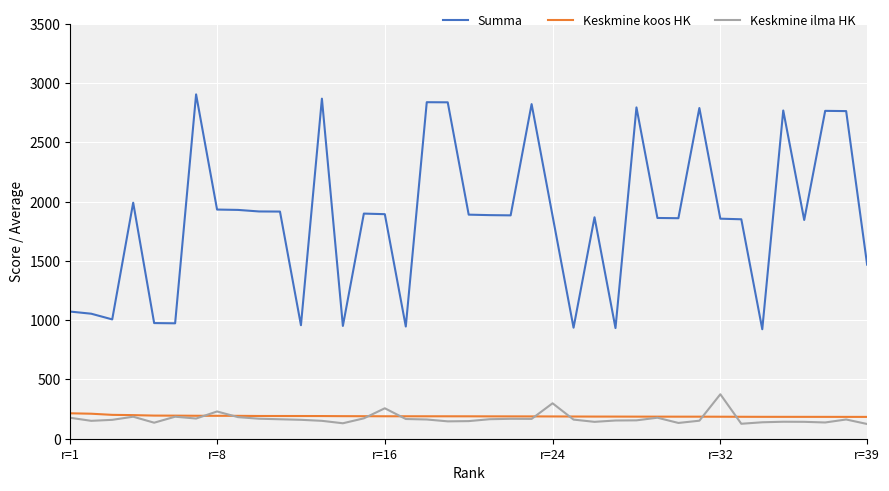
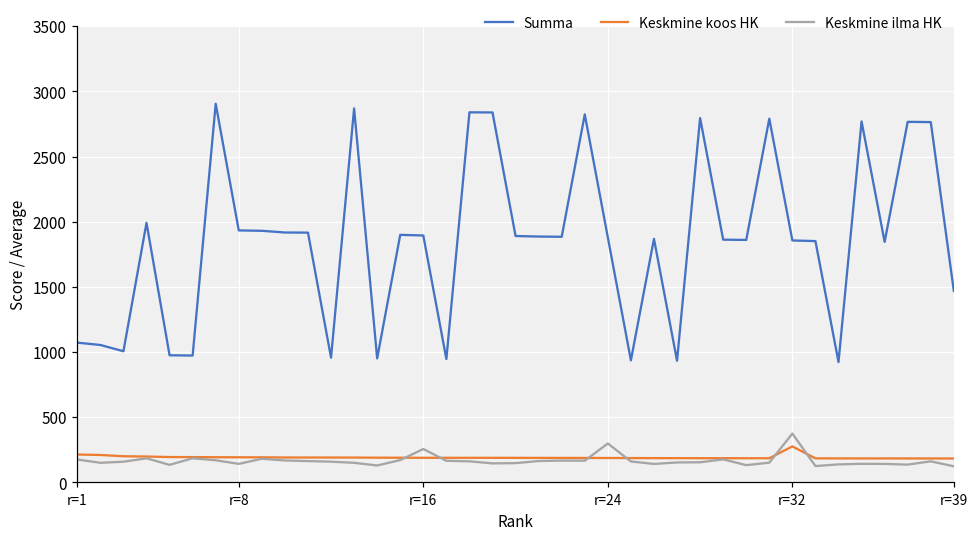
Keskmine ilma HK, r=8: 230 -> 140
Keskmine koos HK, r=32: 190 -> 280
